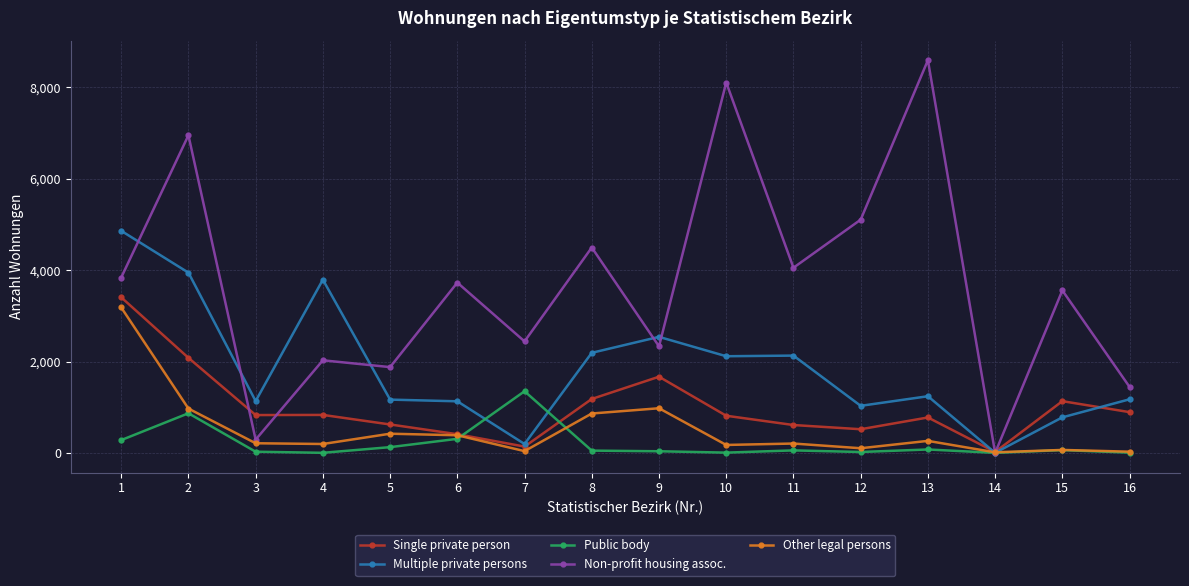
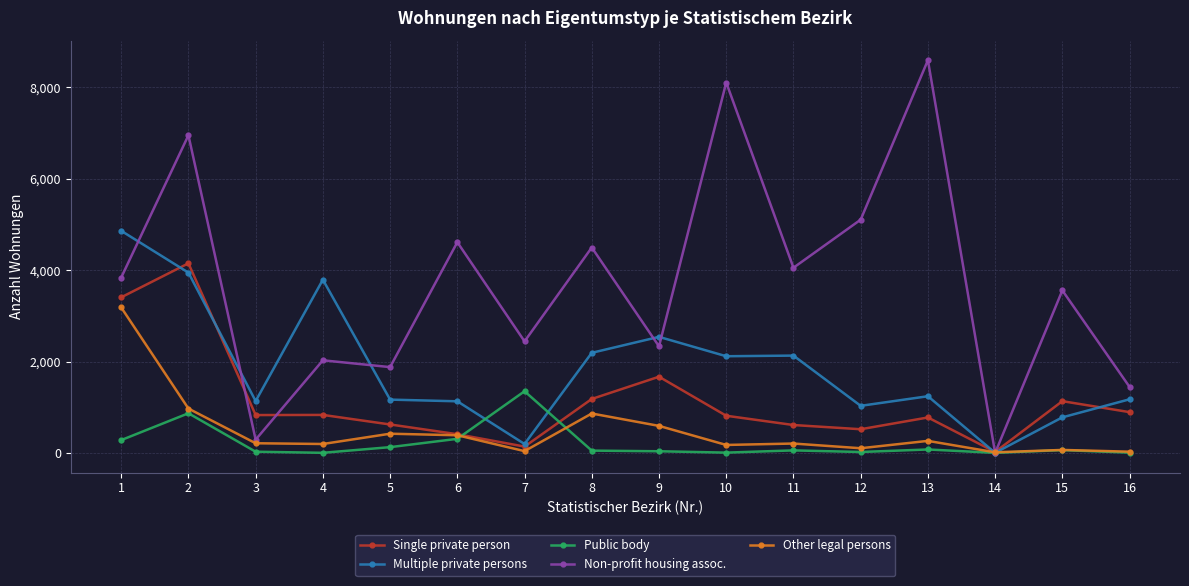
Single private person, 2: 2,100 -> 4,200
Non-profit housing assoc., 6: 3,700 -> 4,600
Other legal persons, 9: 1,000 -> 600
